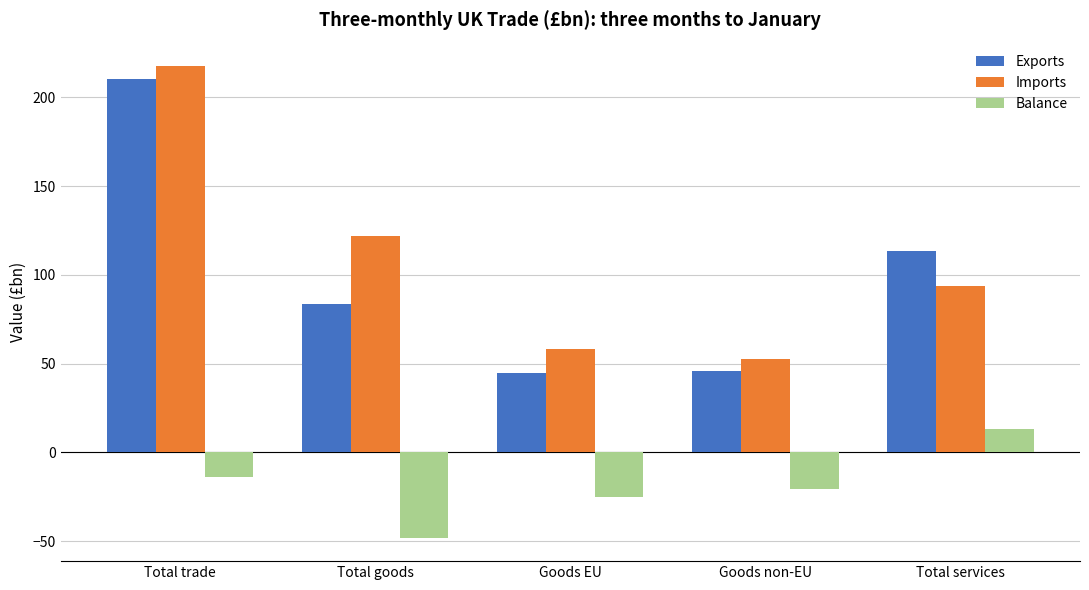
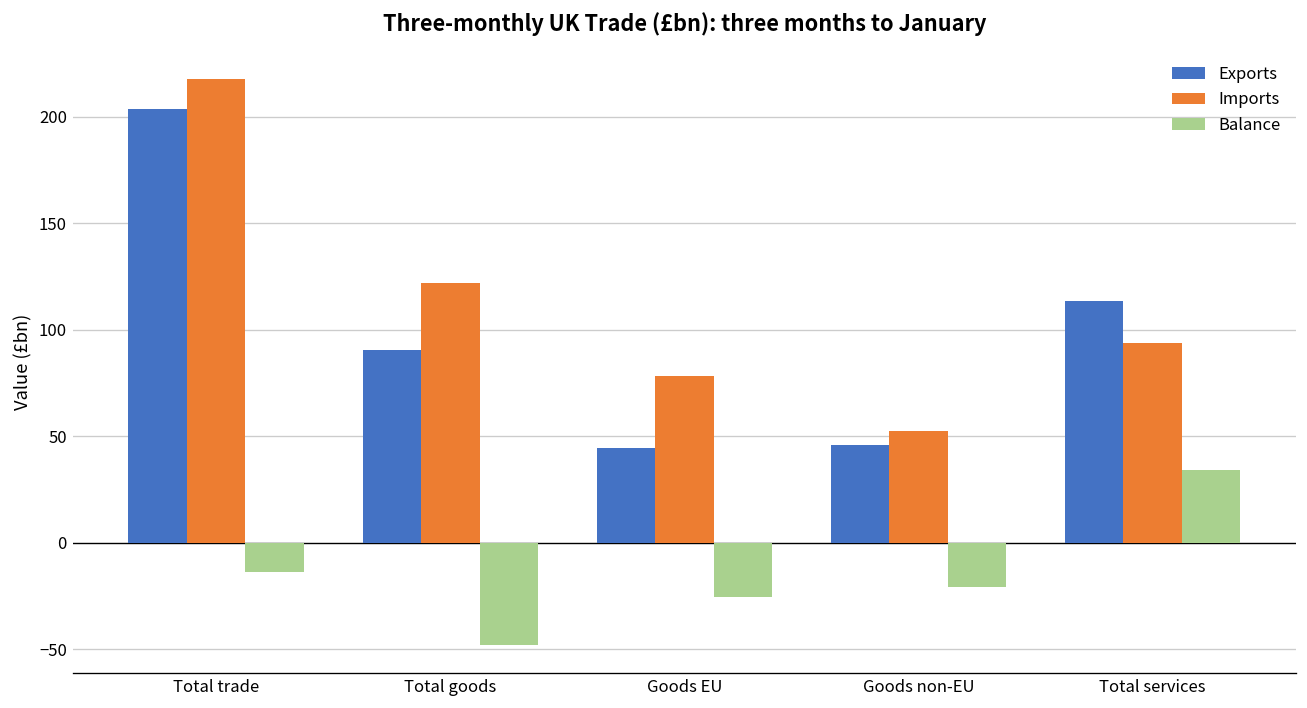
Exports, Total trade: 211 -> 204
Exports, Total goods: 83 -> 90
Imports, Goods EU: 58 -> 78
Balance, Total services: 13 -> 34
